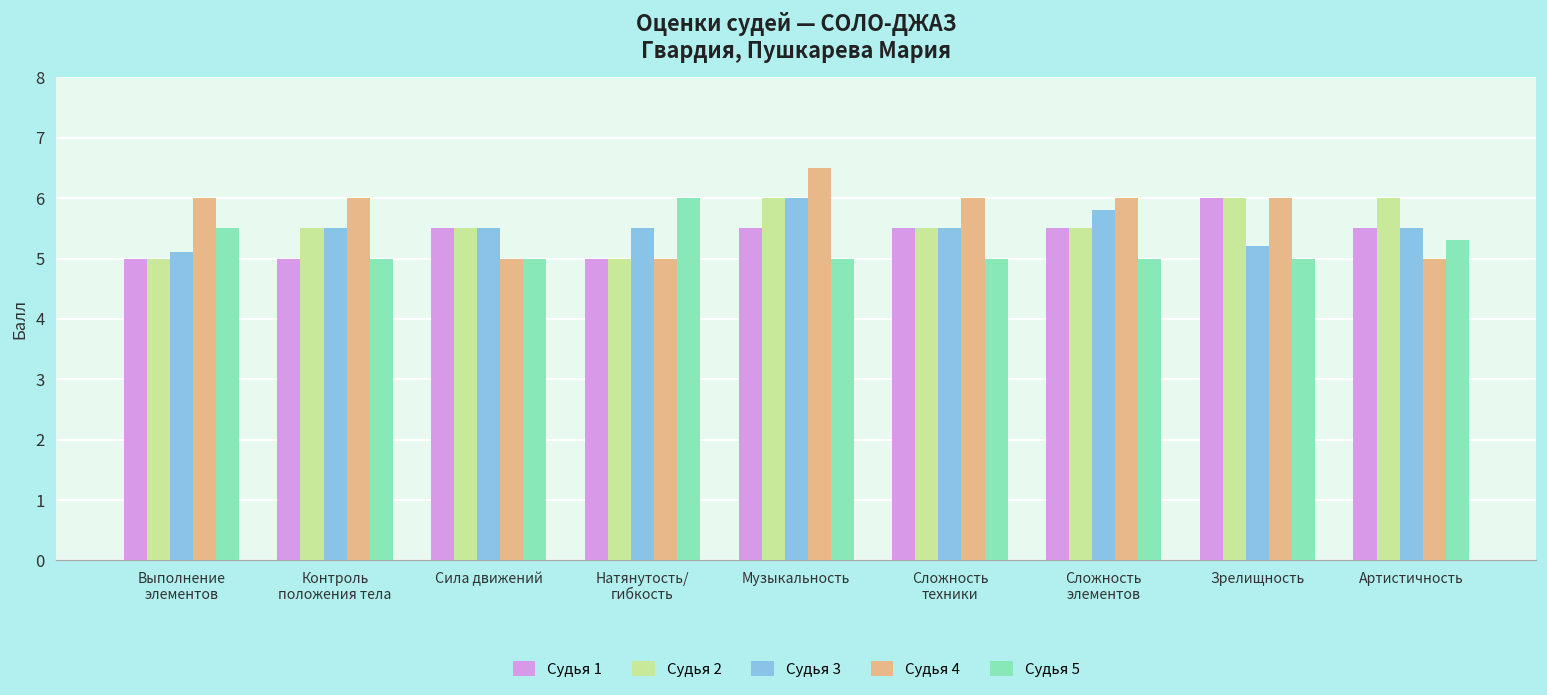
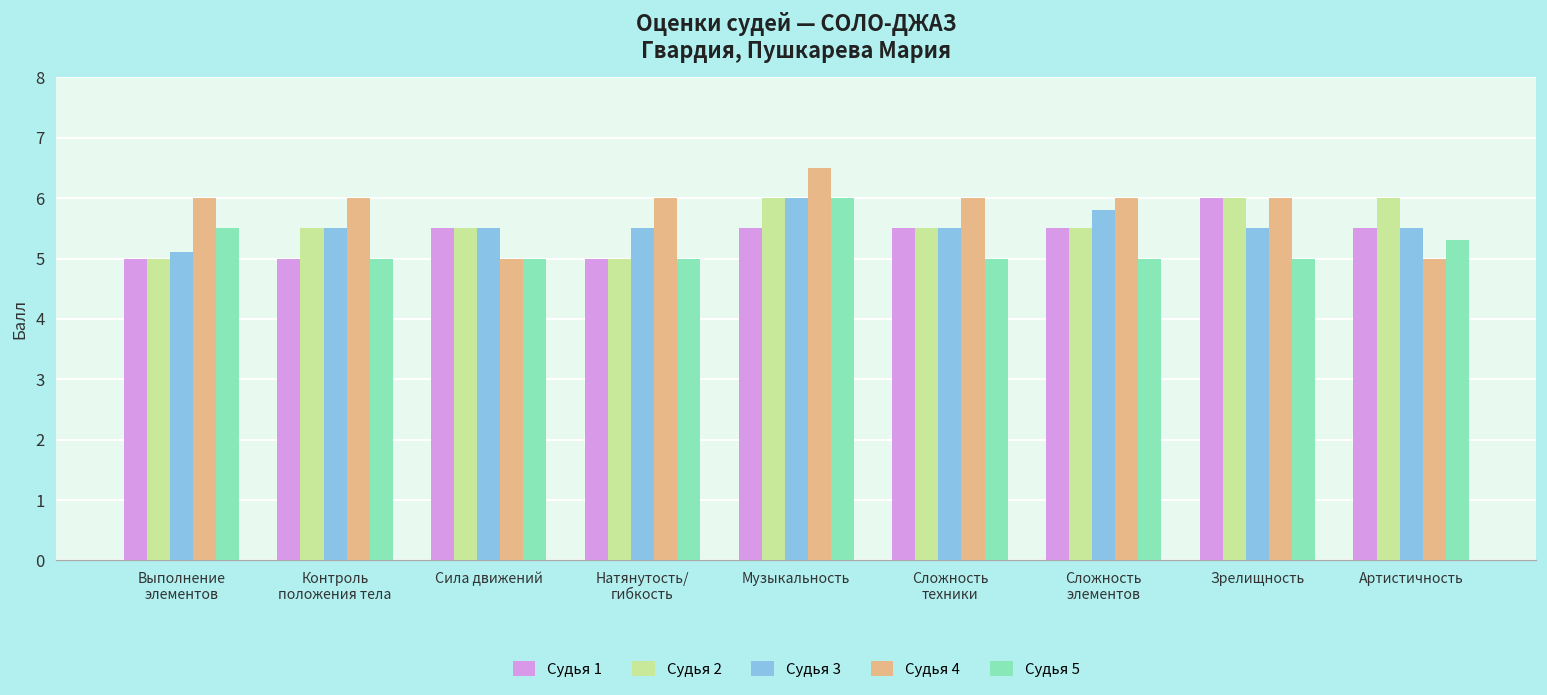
Судья 4, Натянутость/ гибкость: 5 -> 6
Судья 5, Натянутость/ гибкость: 6 -> 5
Судья 5, Музыкальность: 5 -> 6
Судья 3, Зрелищность: 5.2 -> 5.5
